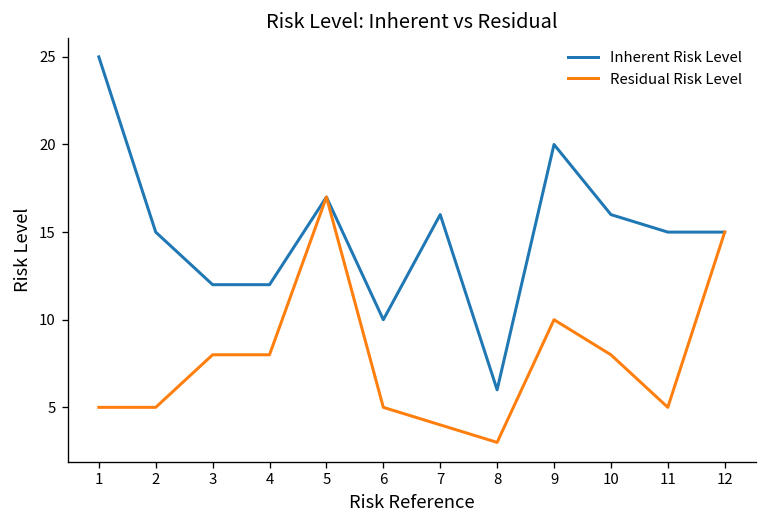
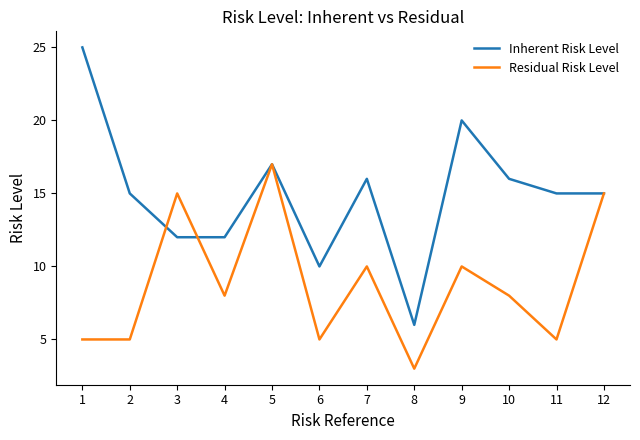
Residual Risk Level, 3: 8 -> 15
Residual Risk Level, 7: 4 -> 10
